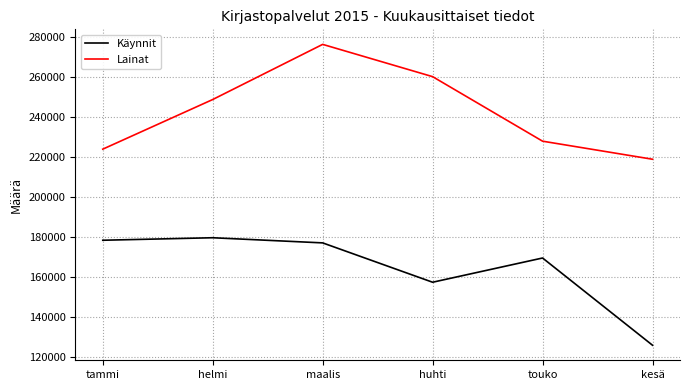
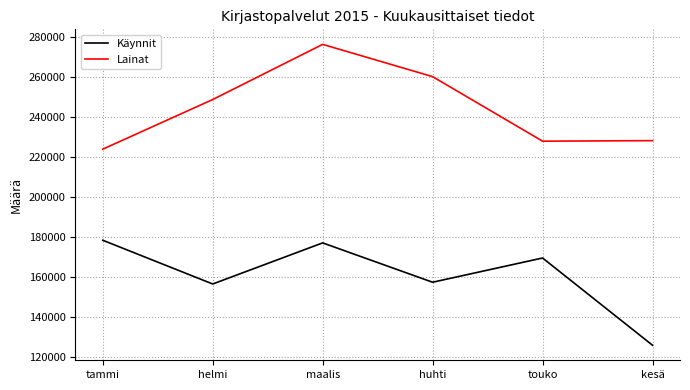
Käynnit, helmi: 180000 -> 157000
Lainat, kesä: 219000 -> 228000
